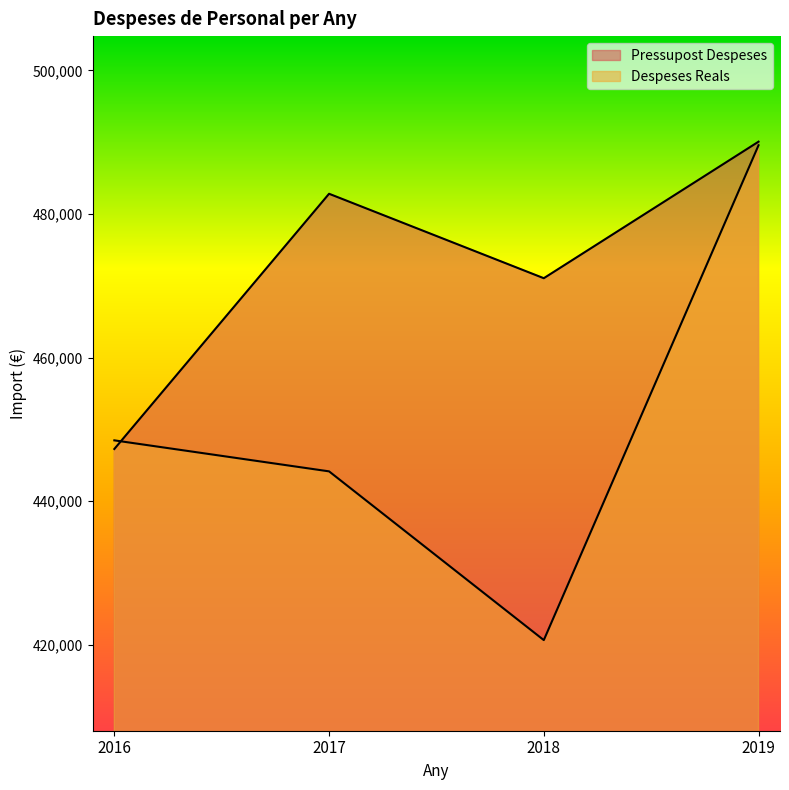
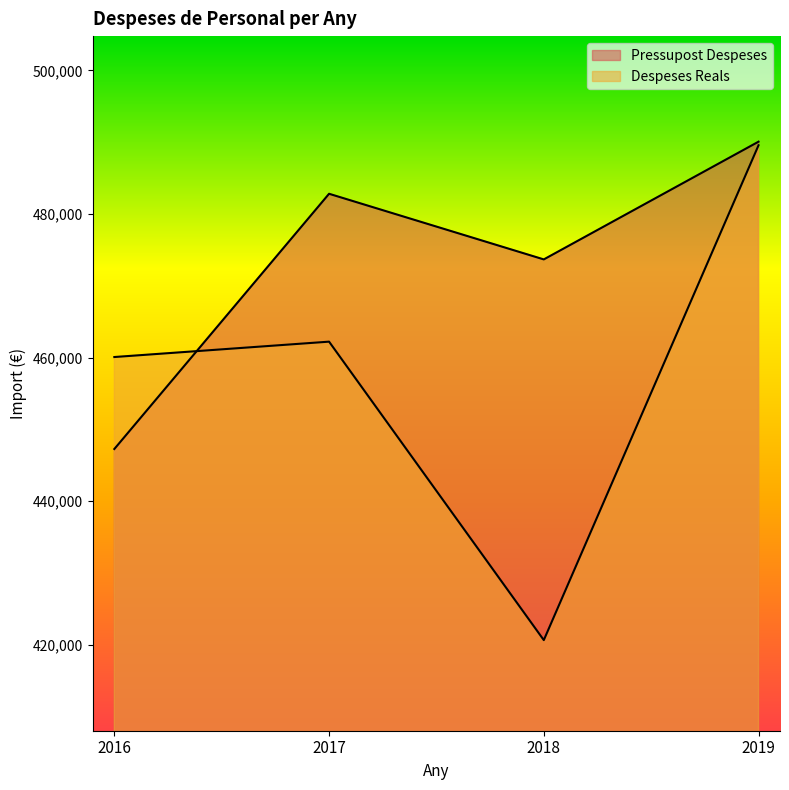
Despeses Reals, 2016: 448,000 -> 460,000
Despeses Reals, 2017: 444,000 -> 462,000
Pressupost Despeses, 2018: 471,000 -> 474,000
